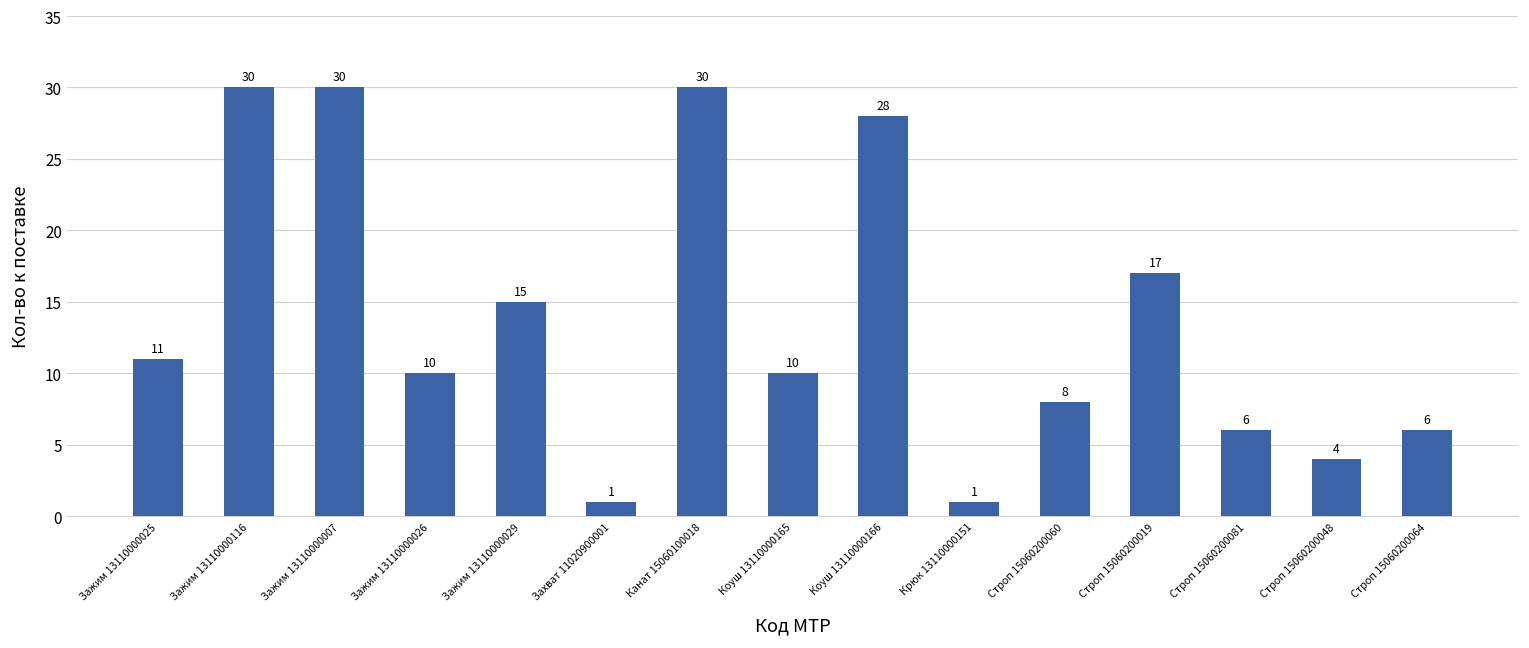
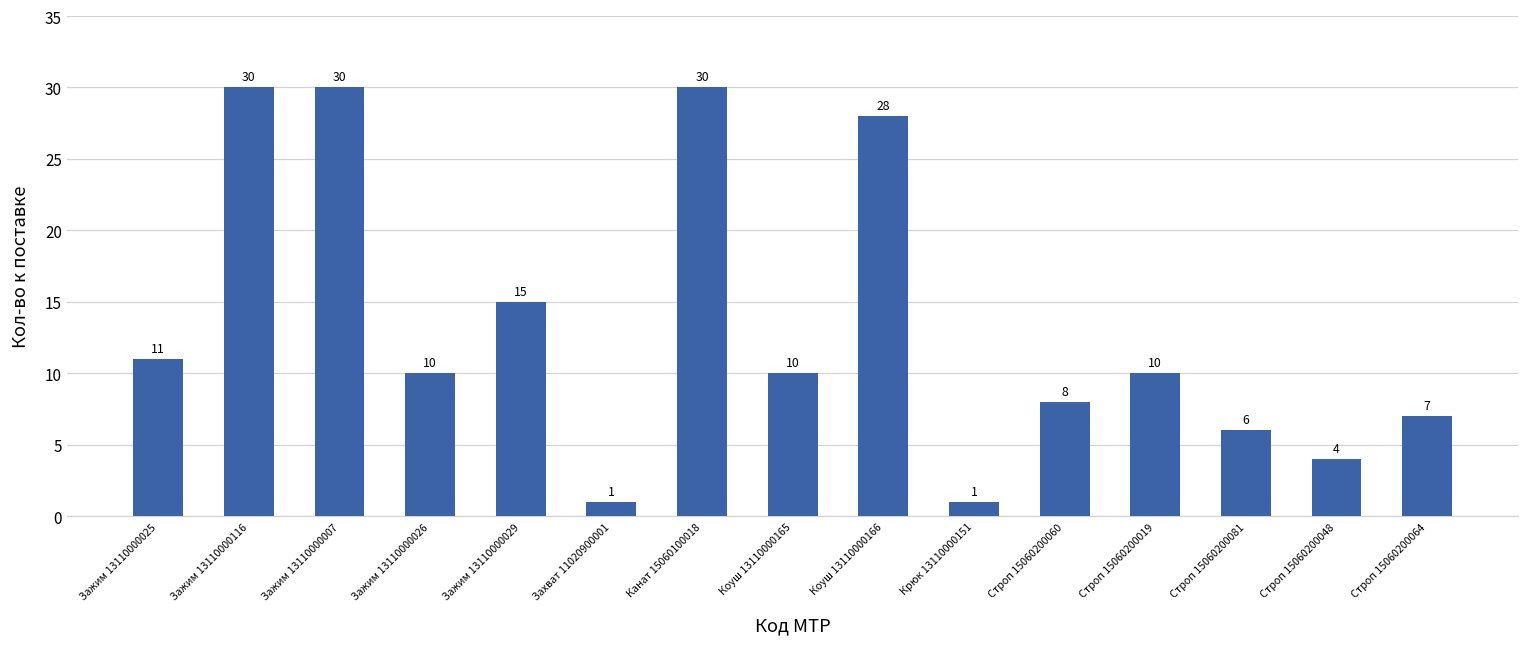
Строп 15060200019: 17 -> 10
Строп 15060200064: 6 -> 7
